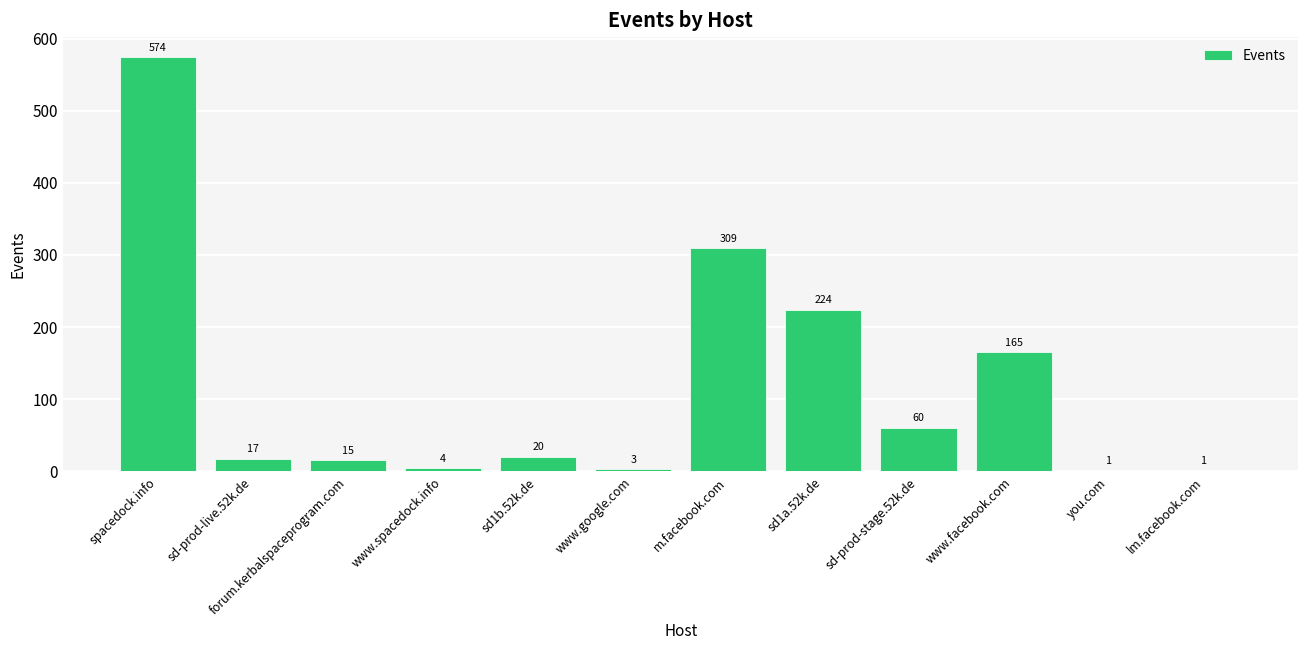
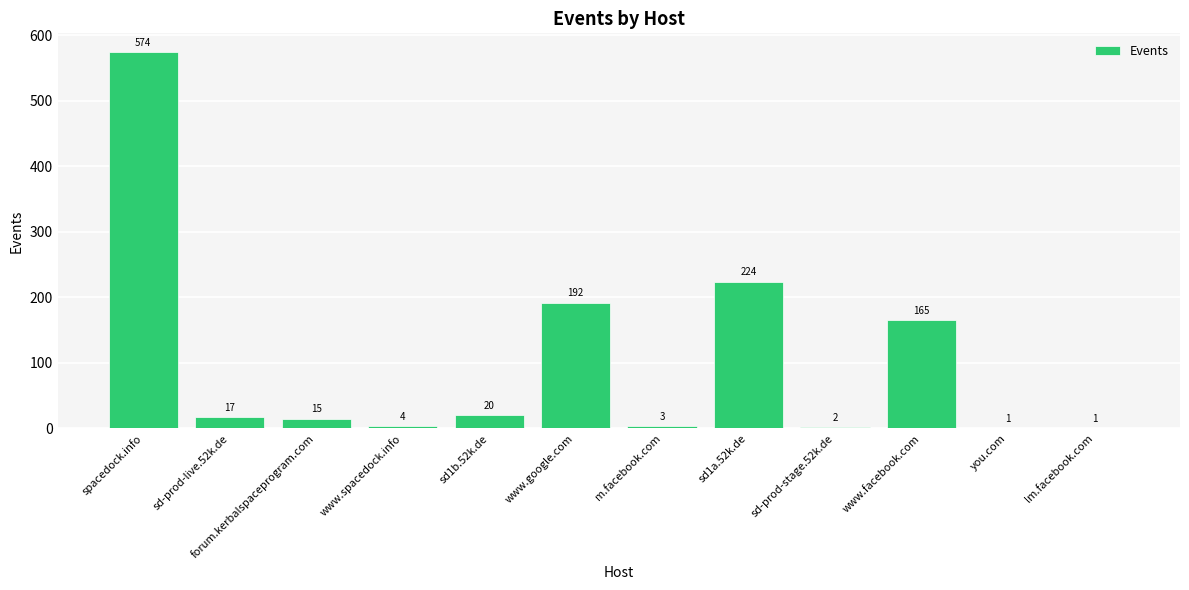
www.google.com: 3 -> 192
m.facebook.com: 309 -> 3
sd-prod-stage.52k.de: 60 -> 2
